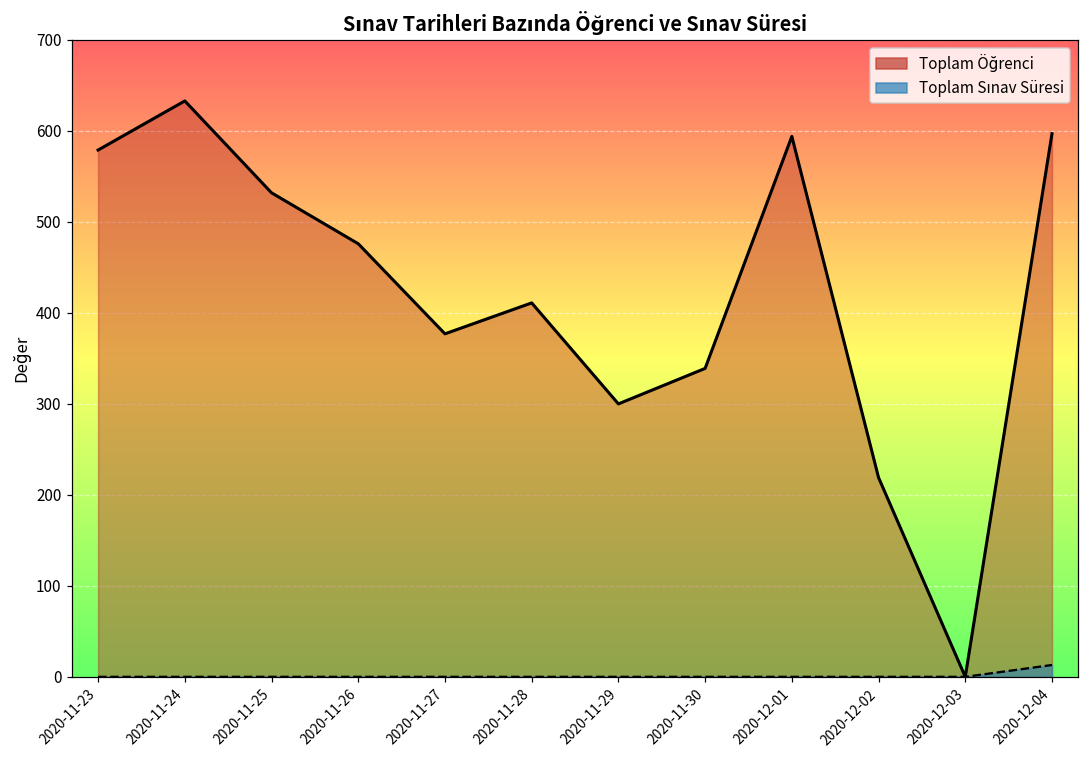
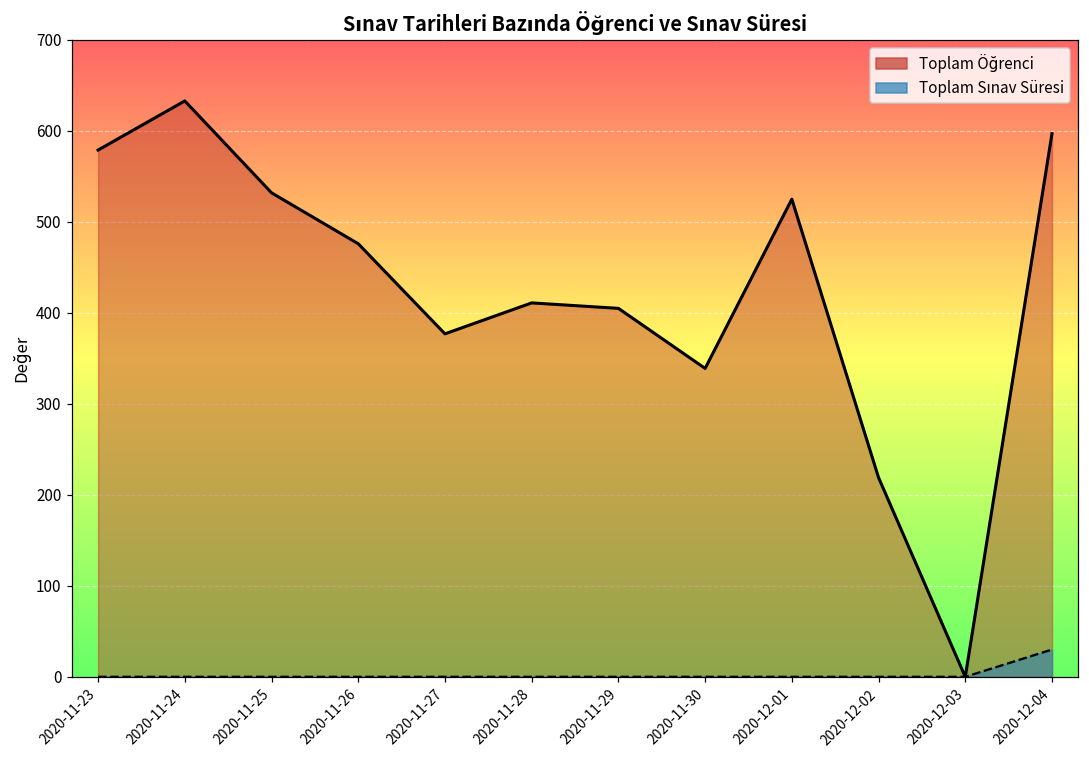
Toplam Öğrenci, 2020-11-29: 300 -> 410
Toplam Öğrenci, 2020-12-01: 590 -> 530
Toplam Sınav Süresi, 2020-12-04: 10 -> 30
